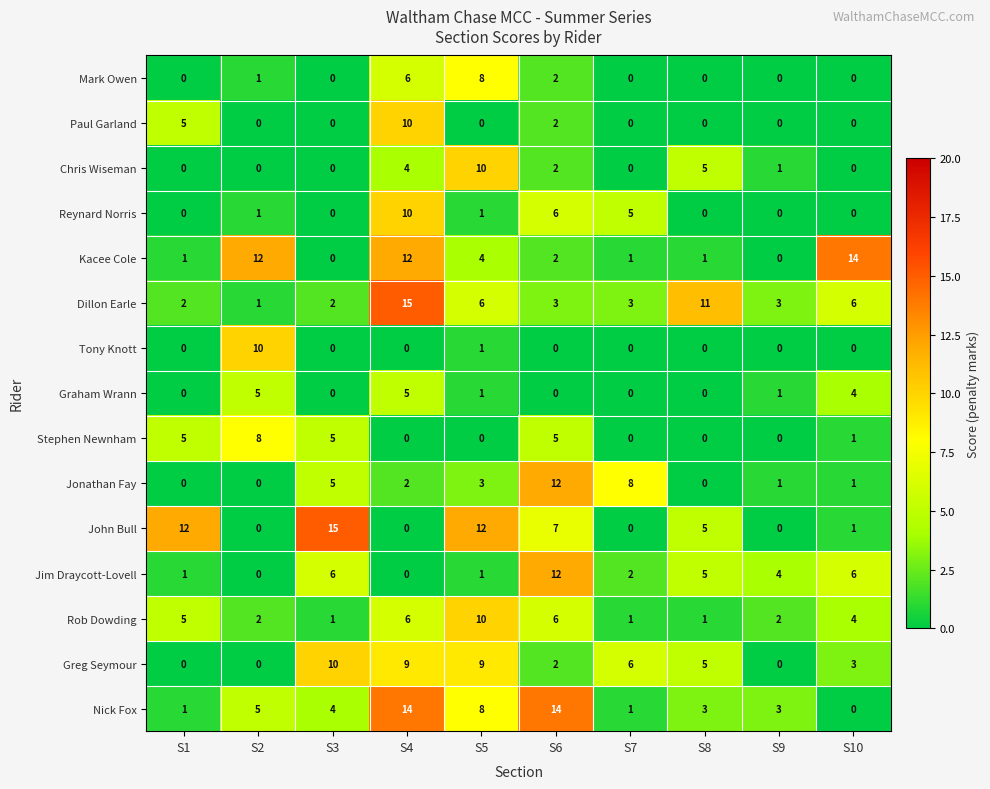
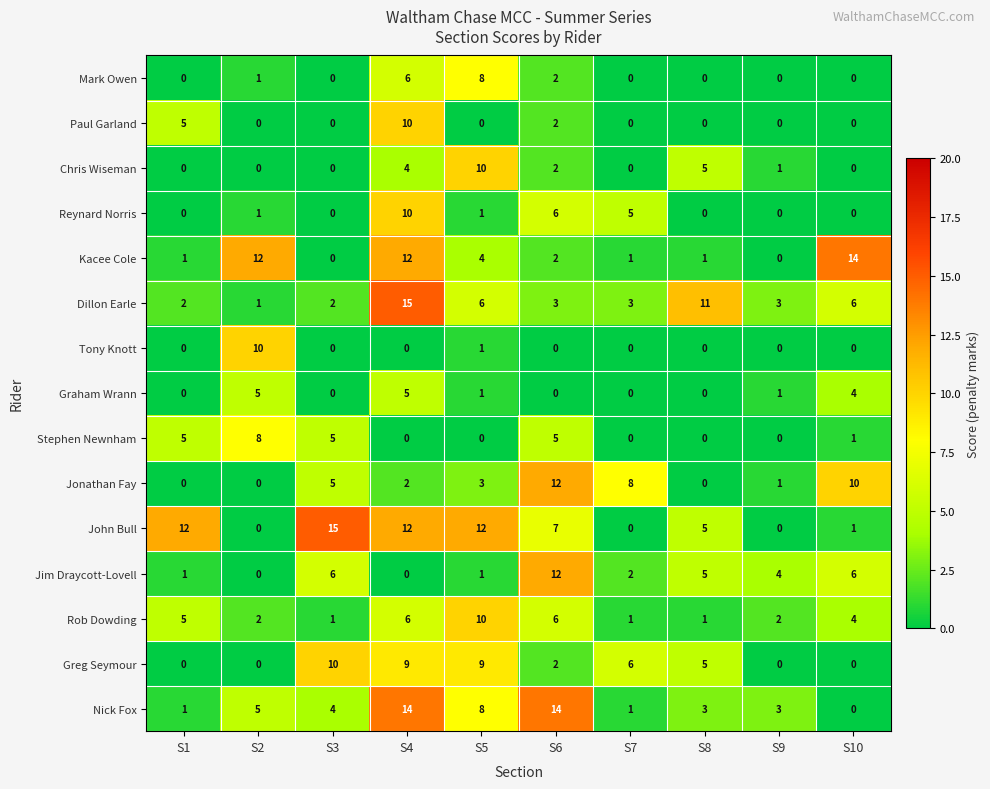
Jonathan Fay, S10: 1 -> 10
John Bull, S4: 0 -> 12
Greg Seymour, S10: 3 -> 0
